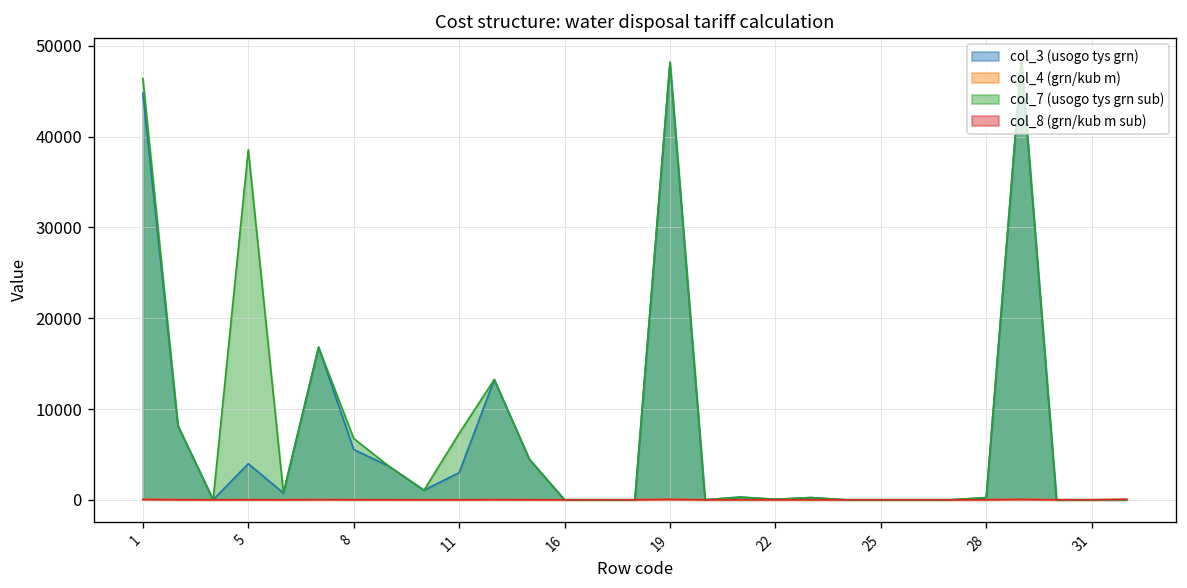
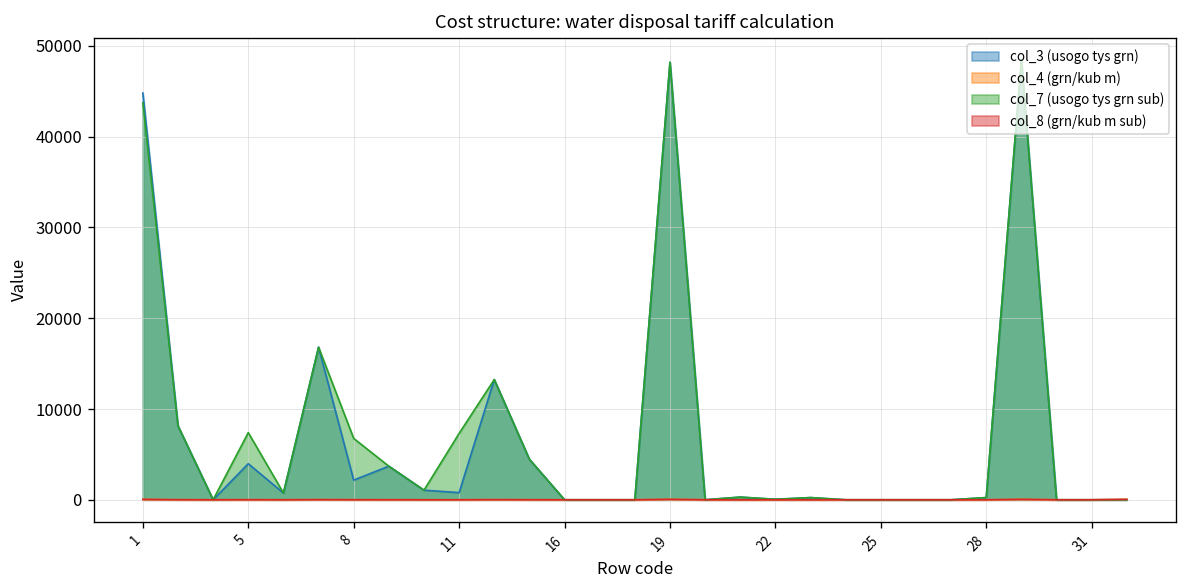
col_7 (usogo tys grn sub), 1: 46000 -> 44000
col_7 (usogo tys grn sub), 5: 39000 -> 7000
col_3 (usogo tys grn), 8: 6000 -> 2000
col_3 (usogo tys grn), 11: 3000 -> 1000
